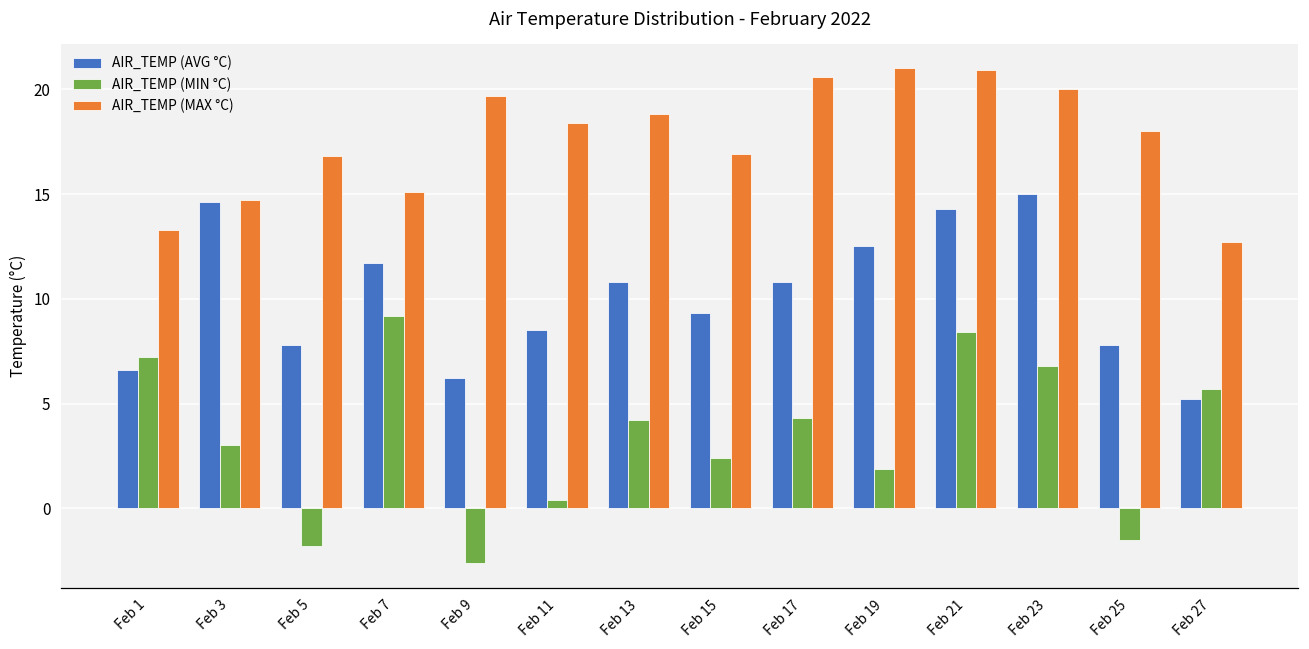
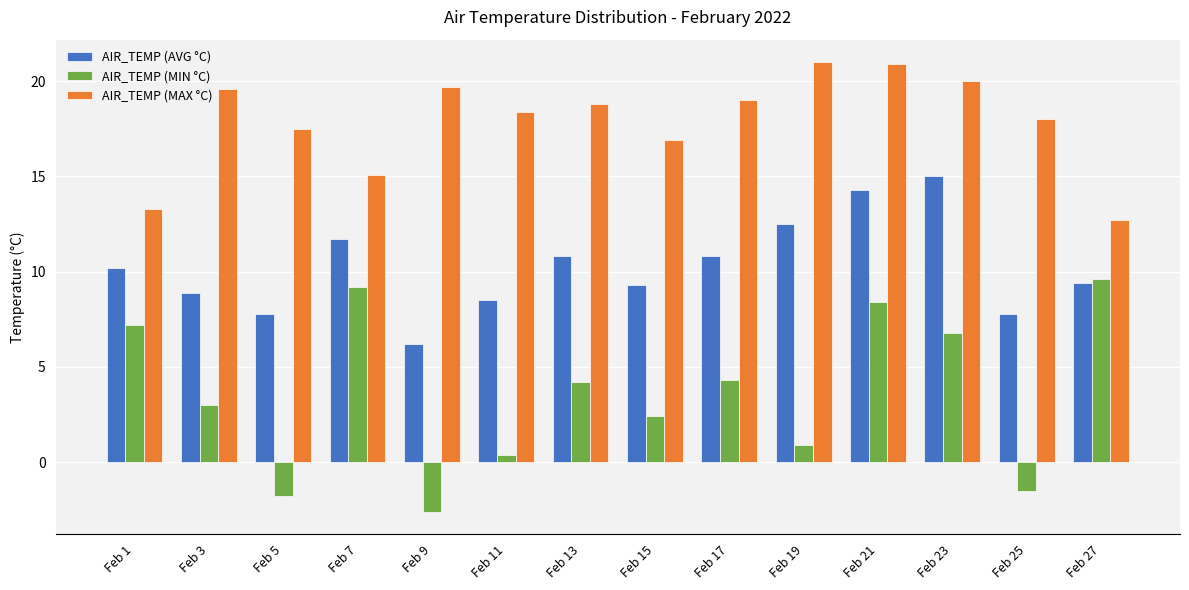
AIR_TEMP (AVG °C), Feb 1: 6.6 -> 10.2
AIR_TEMP (AVG °C), Feb 3: 14.6 -> 8.9
AIR_TEMP (MAX °C), Feb 3: 14.7 -> 19.6
AIR_TEMP (MAX °C), Feb 5: 16.8 -> 17.5
AIR_TEMP (MAX °C), Feb 17: 20.6 -> 19.0
AIR_TEMP (MIN °C), Feb 19: 1.9 -> 0.9
AIR_TEMP (AVG °C), Feb 27: 5.2 -> 9.4
AIR_TEMP (MIN °C), Feb 27: 5.7 -> 9.6
